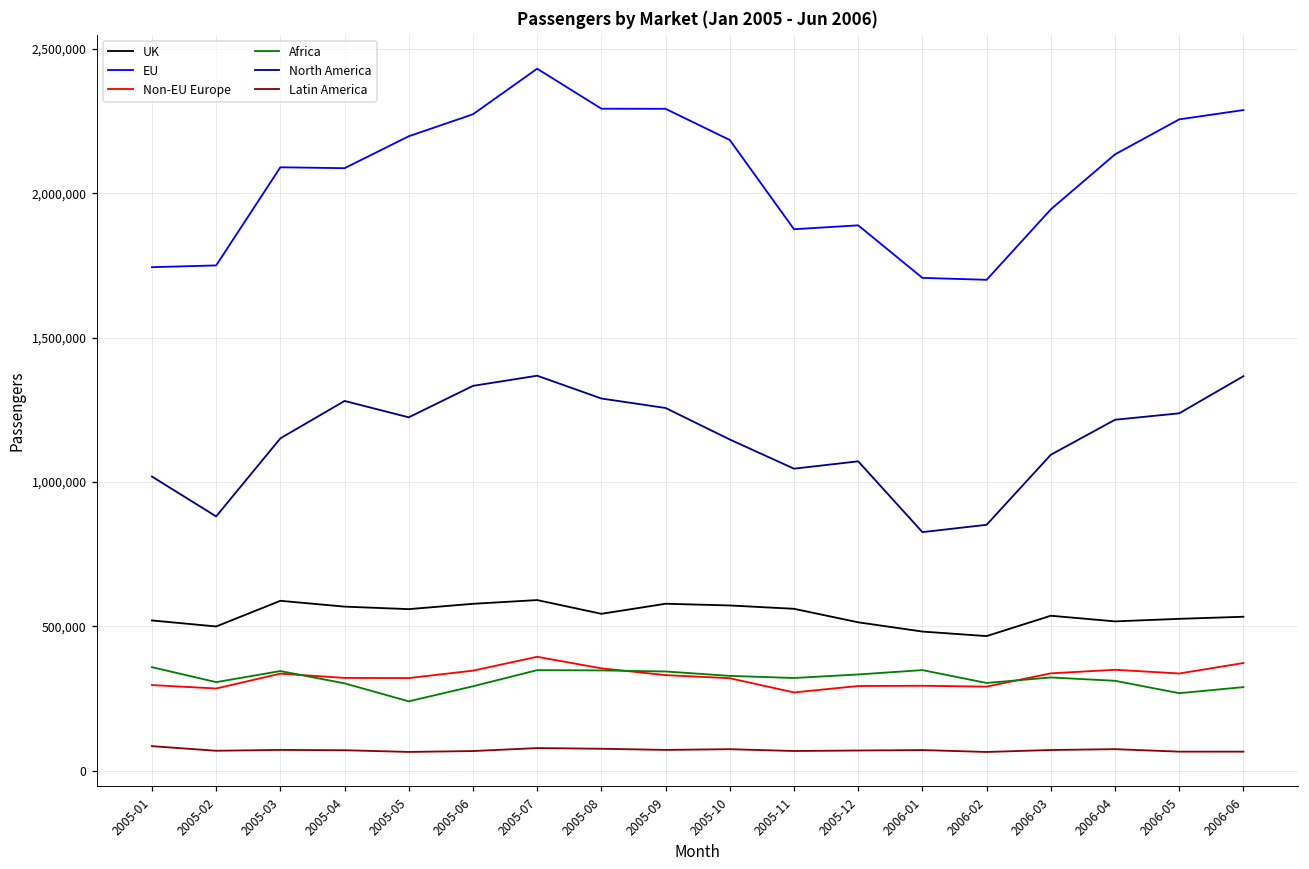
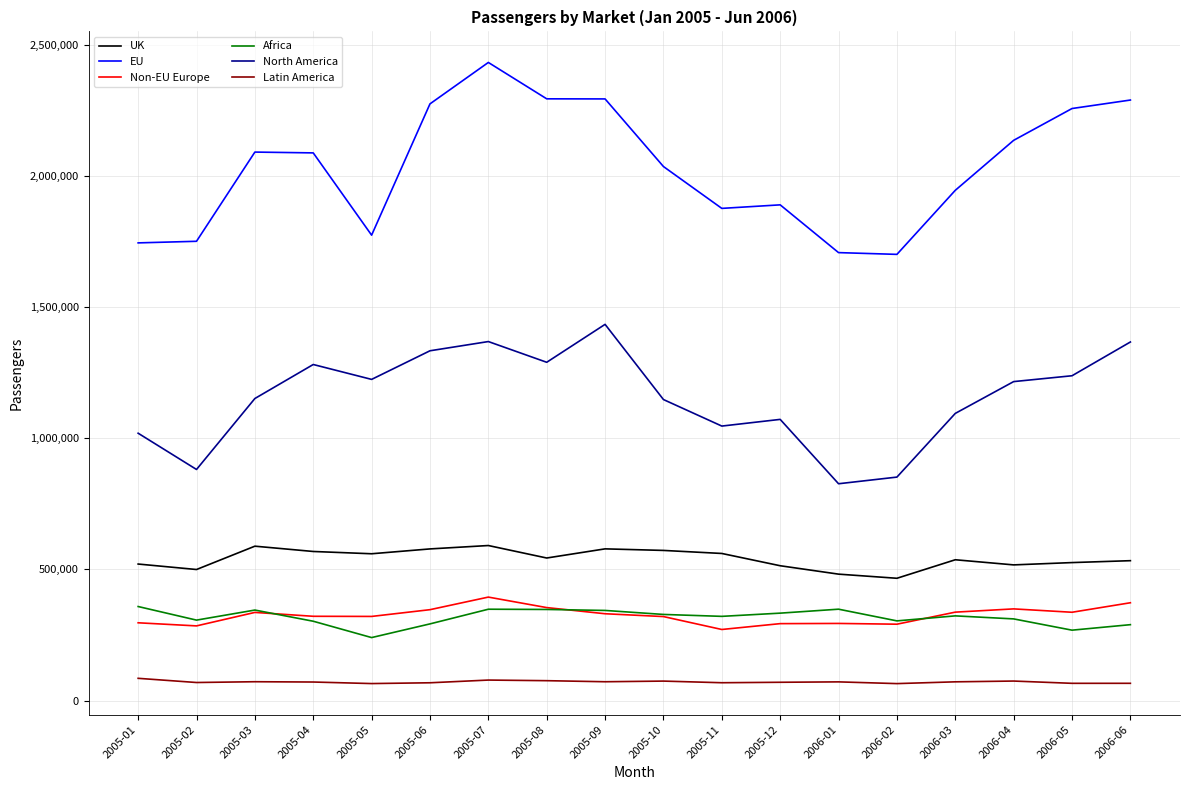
EU, 2005-05: 2,200,000 -> 1,770,000
North America, 2005-09: 1,260,000 -> 1,430,000
EU, 2005-10: 2,190,000 -> 2,040,000
